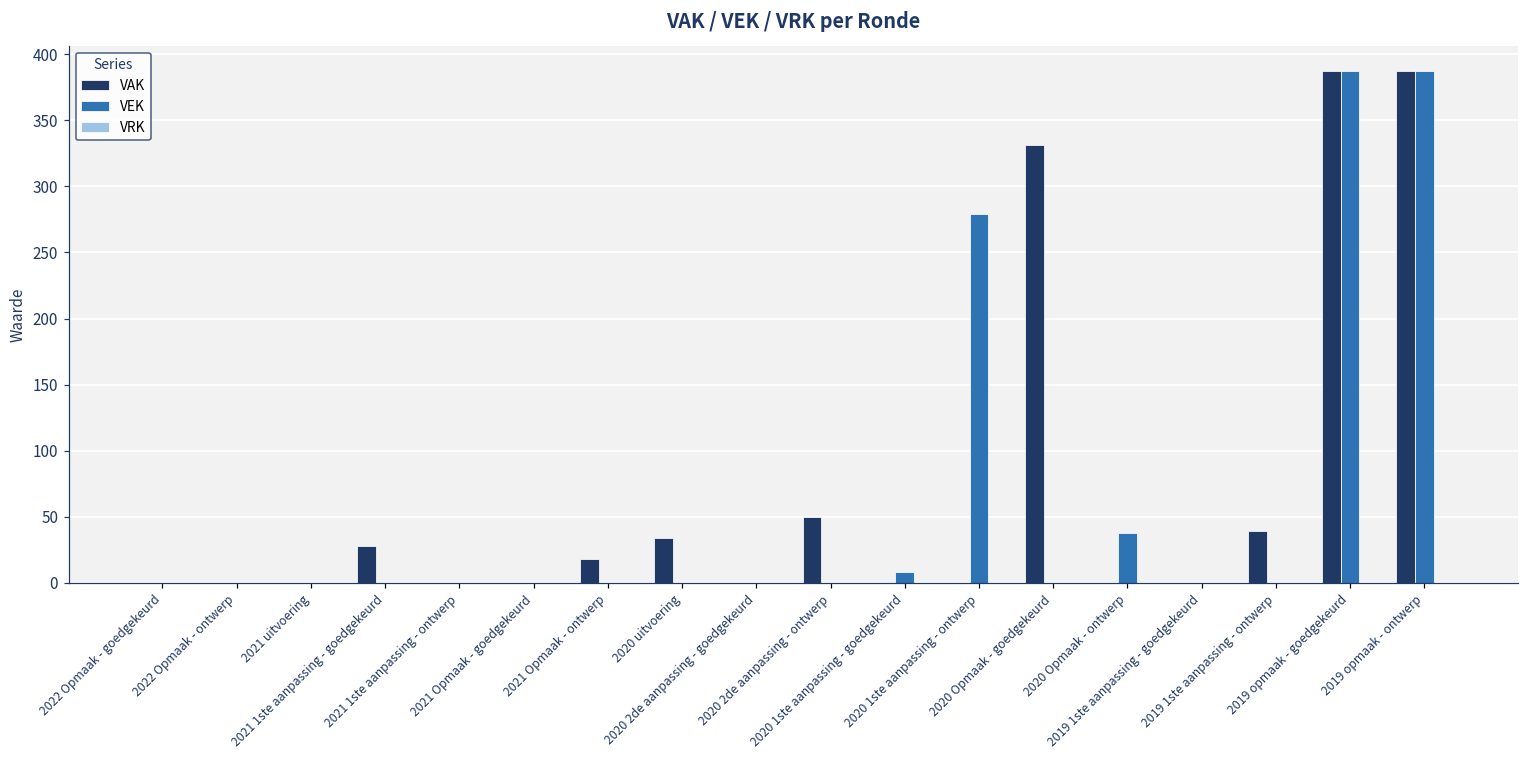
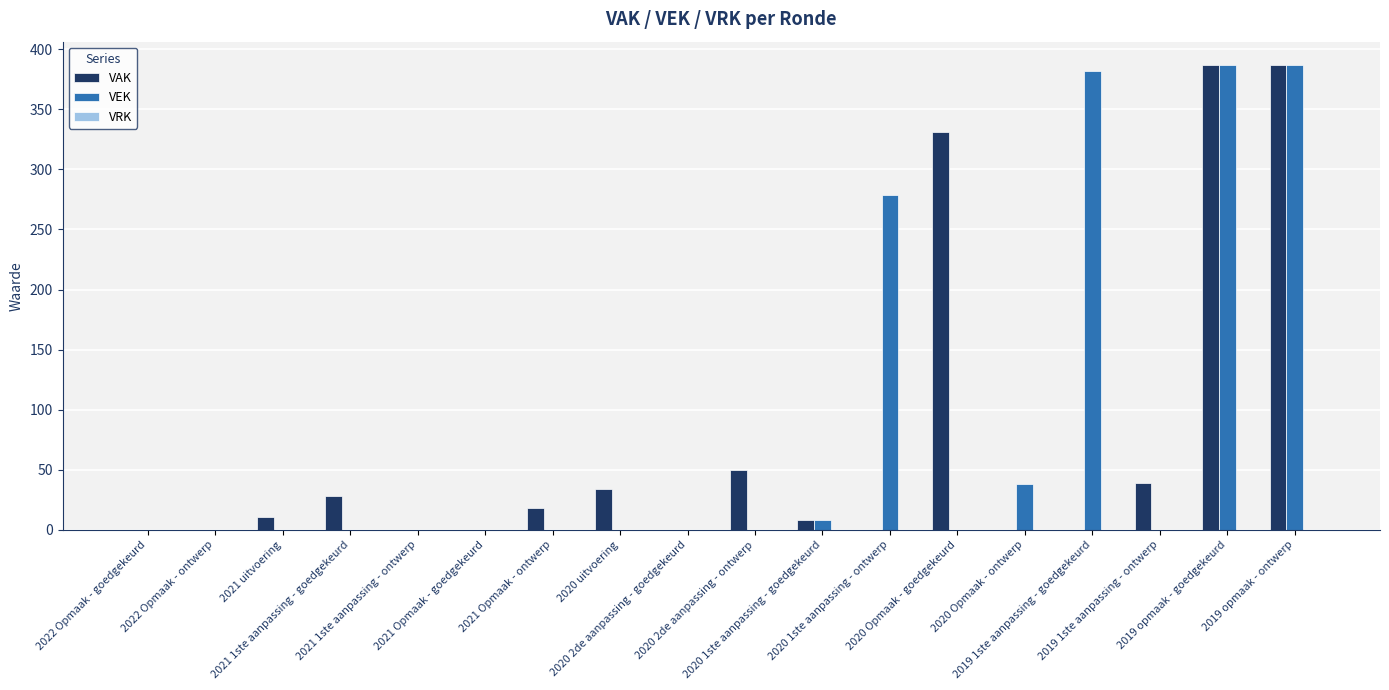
VAK, 2021 uitvoering: 0 -> 11
VAK, 2020 1ste aanpassing - goedgekeurd: 0 -> 8
VEK, 2019 1ste aanpassing - goedgekeurd: 0 -> 382
